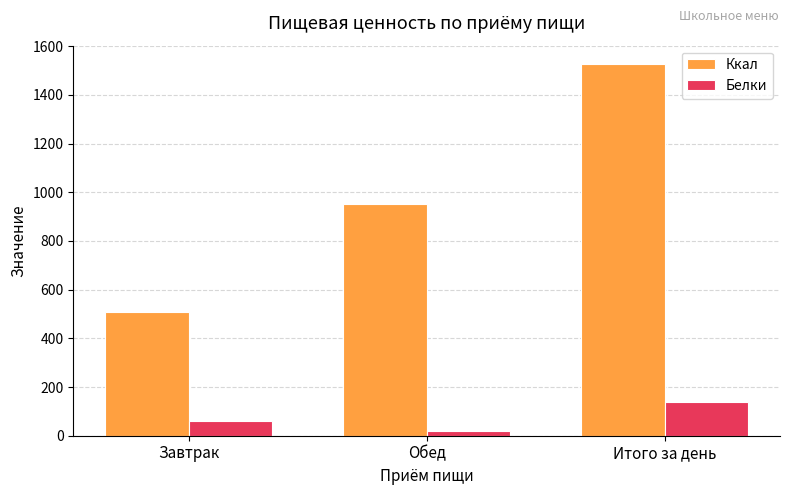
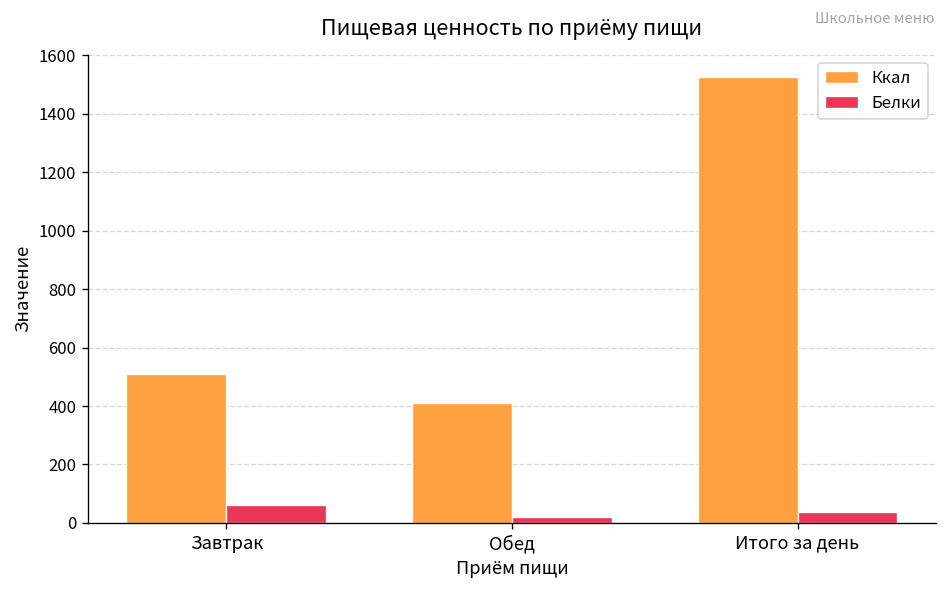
Ккал, Обед: 950 -> 410
Белки, Итого за день: 140 -> 40
